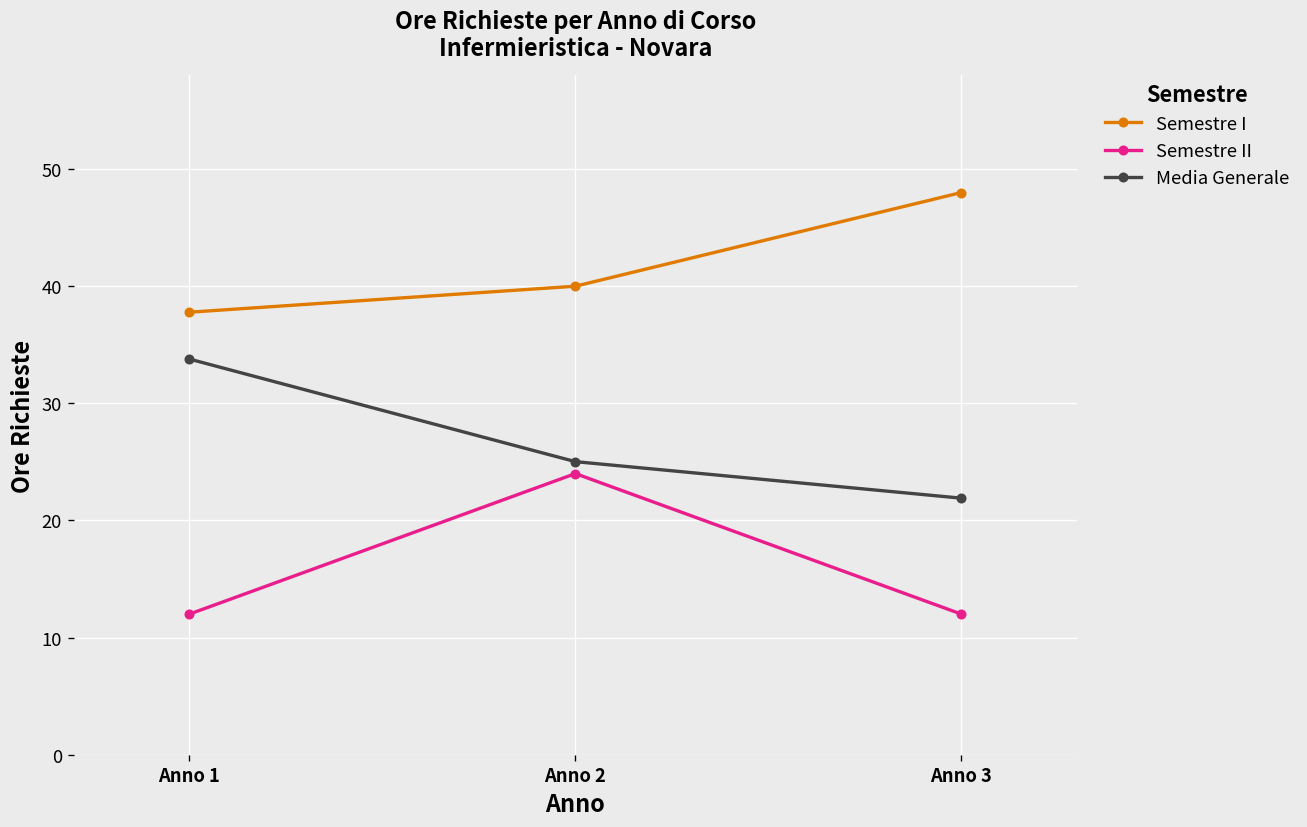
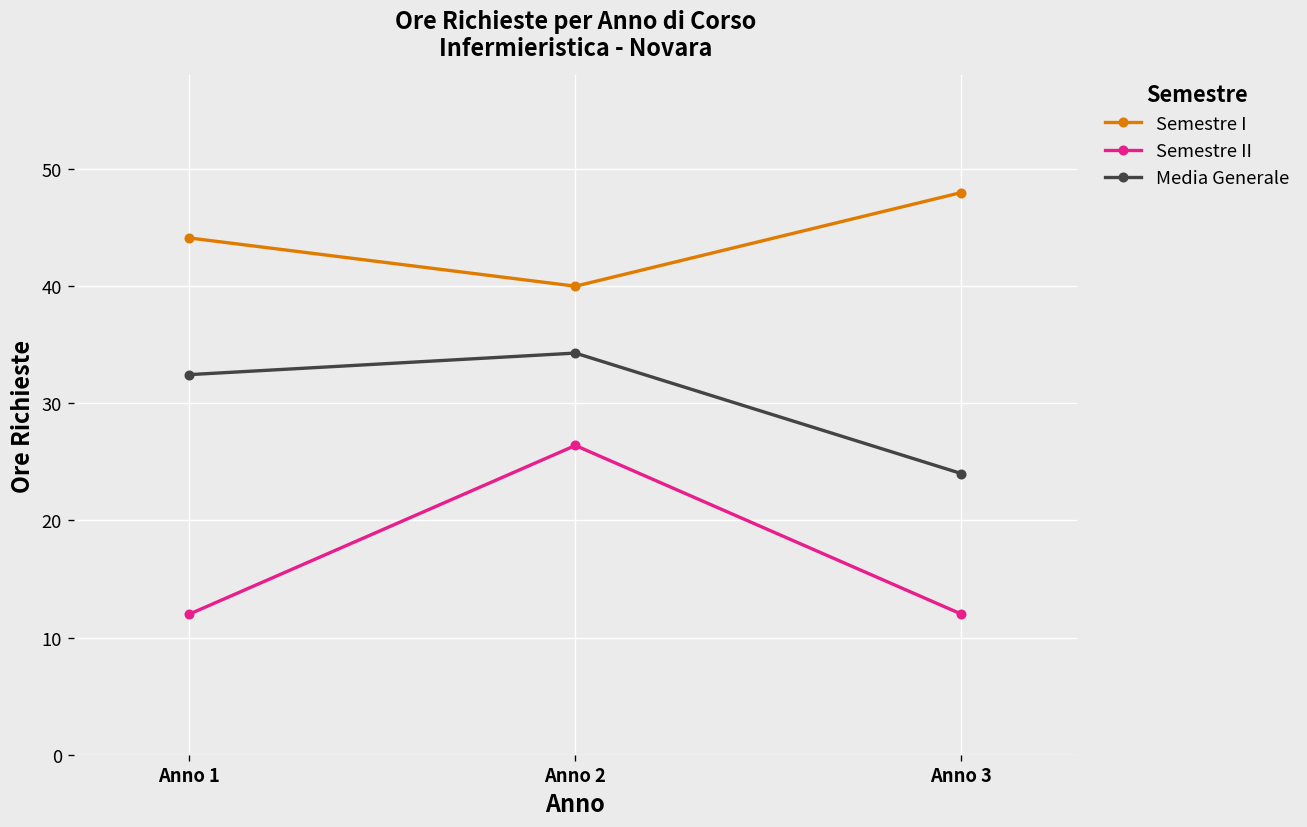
Semestre I, Anno 1: 38 -> 44
Media Generale, Anno 1: 34 -> 32
Semestre II, Anno 2: 24 -> 26
Media Generale, Anno 2: 25 -> 34
Media Generale, Anno 3: 22 -> 24
